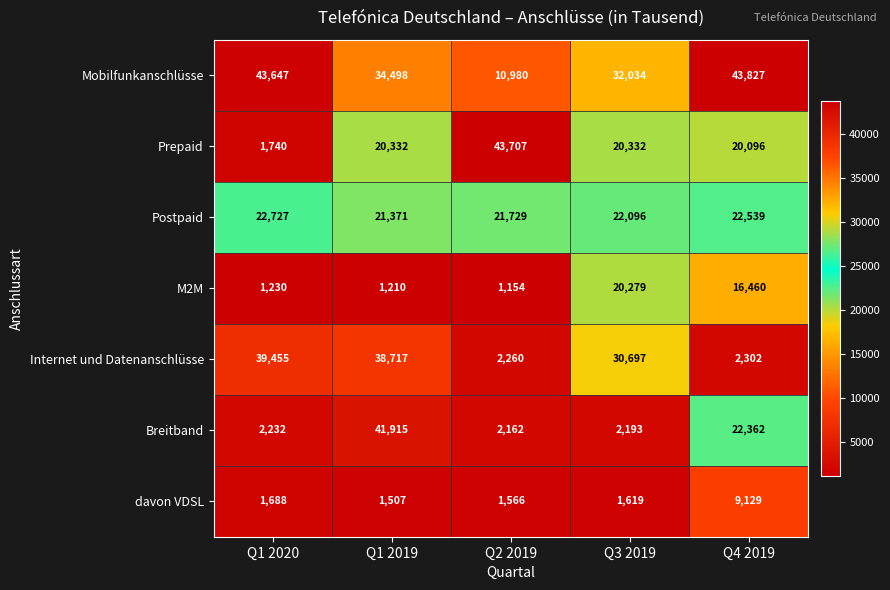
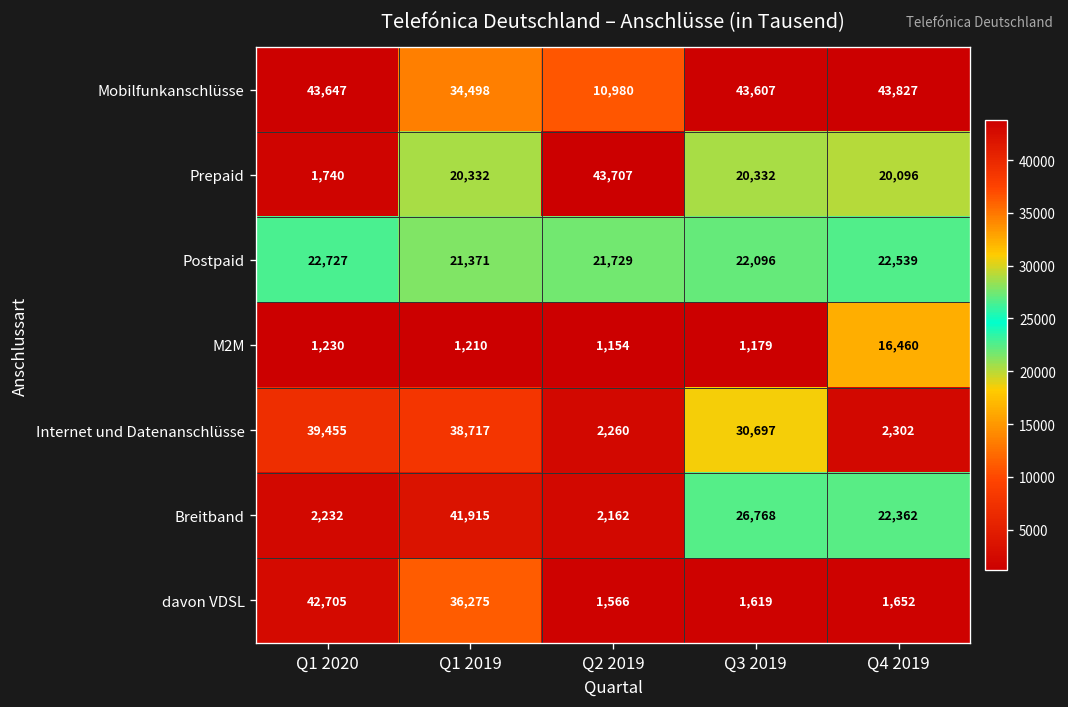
Mobilfunkanschlüsse, Q3 2019: 32,034 -> 43,607
M2M, Q3 2019: 20,279 -> 1,179
Breitband, Q3 2019: 2,193 -> 26,768
davon VDSL, Q1 2020: 1,688 -> 42,705
davon VDSL, Q1 2019: 1,507 -> 36,275
davon VDSL, Q4 2019: 9,129 -> 1,652
